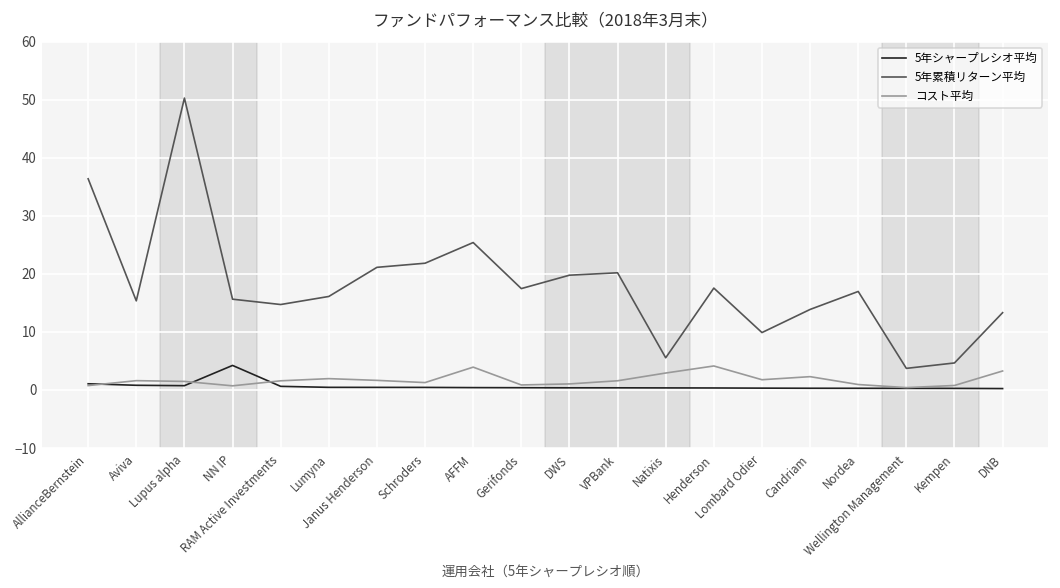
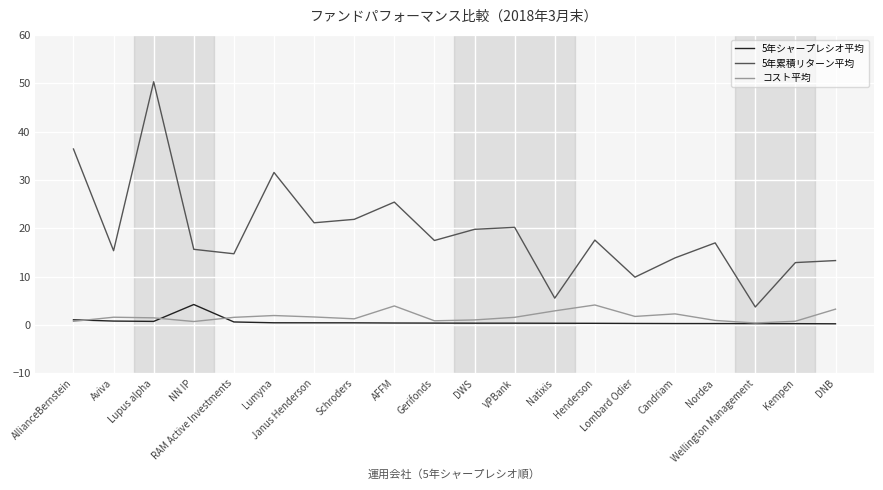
5年累積リターン平均, Lumyna: 16 -> 32
5年累積リターン平均, Kempen: 5 -> 13
